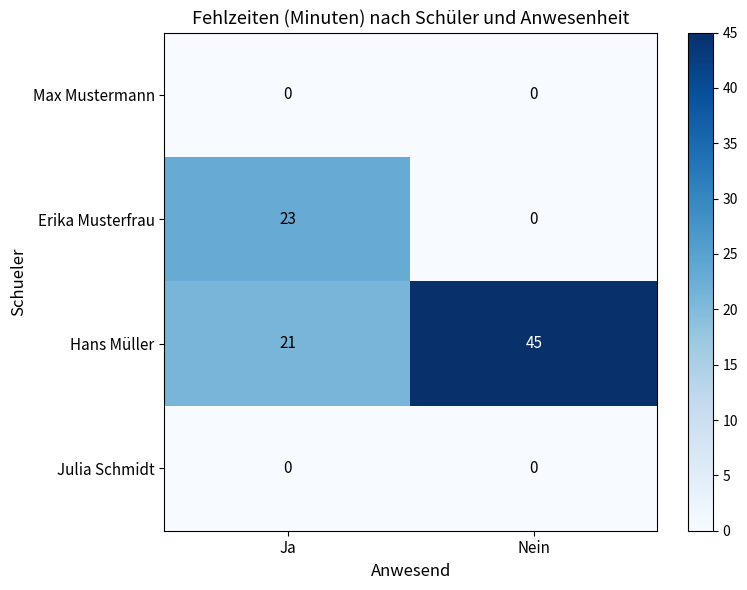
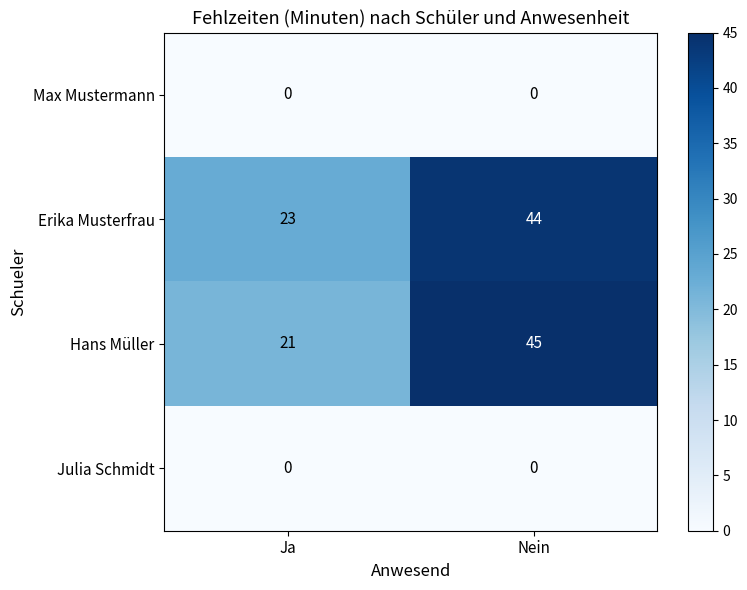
Erika Musterfrau, Nein: 0 -> 44
